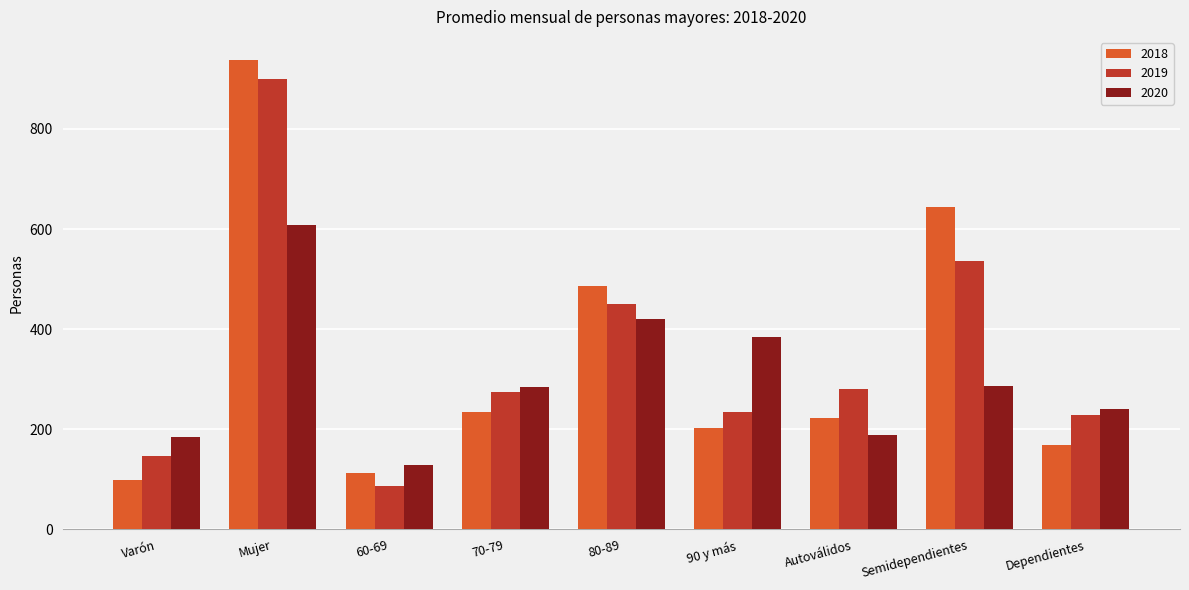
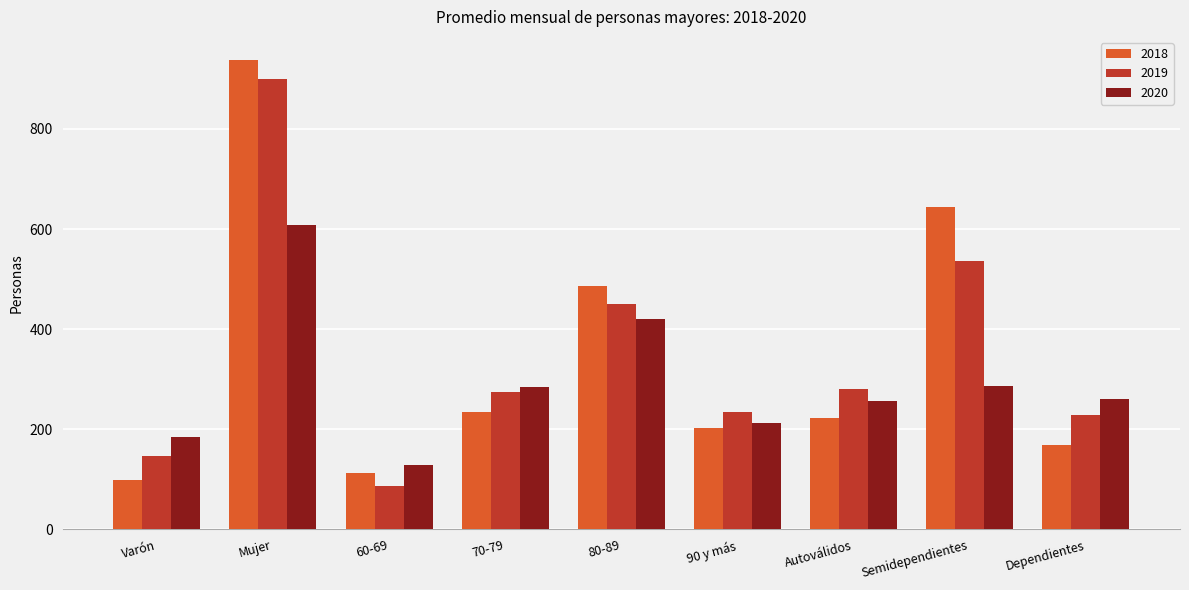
2020, 90 y más: 380 -> 210
2020, Autoválidos: 190 -> 260
2020, Dependientes: 240 -> 260
